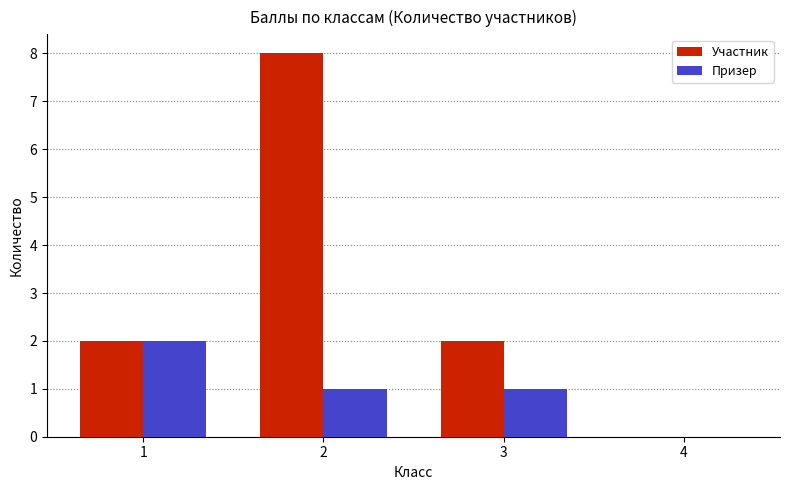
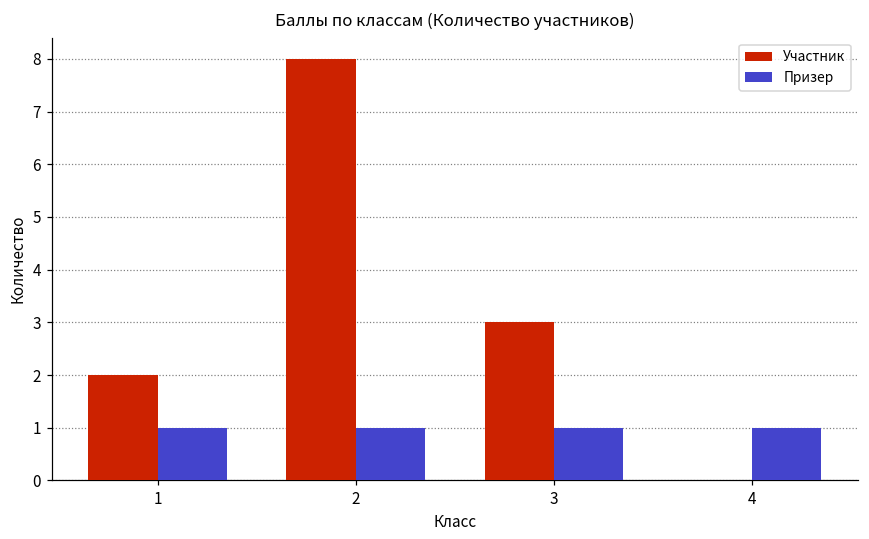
Призер, 1: 2 -> 1
Участник, 3: 2 -> 3
Призер, 4: 0 -> 1
